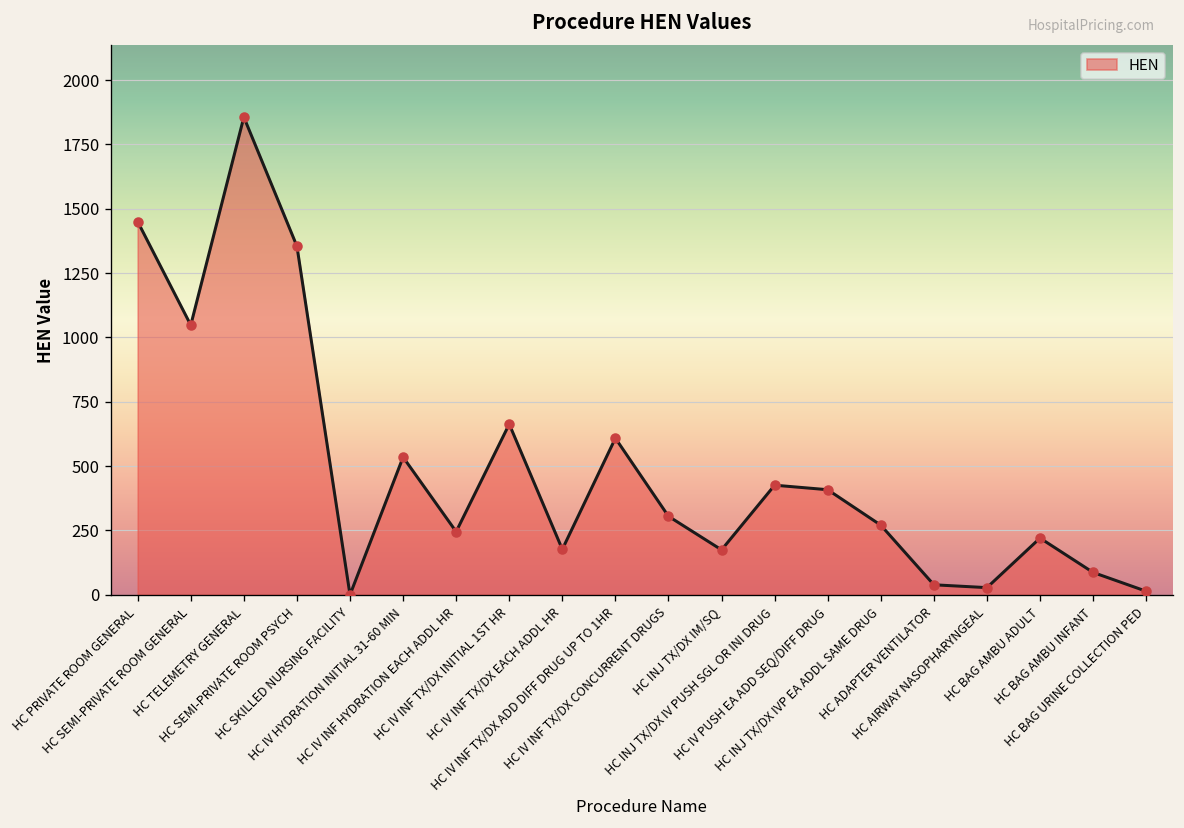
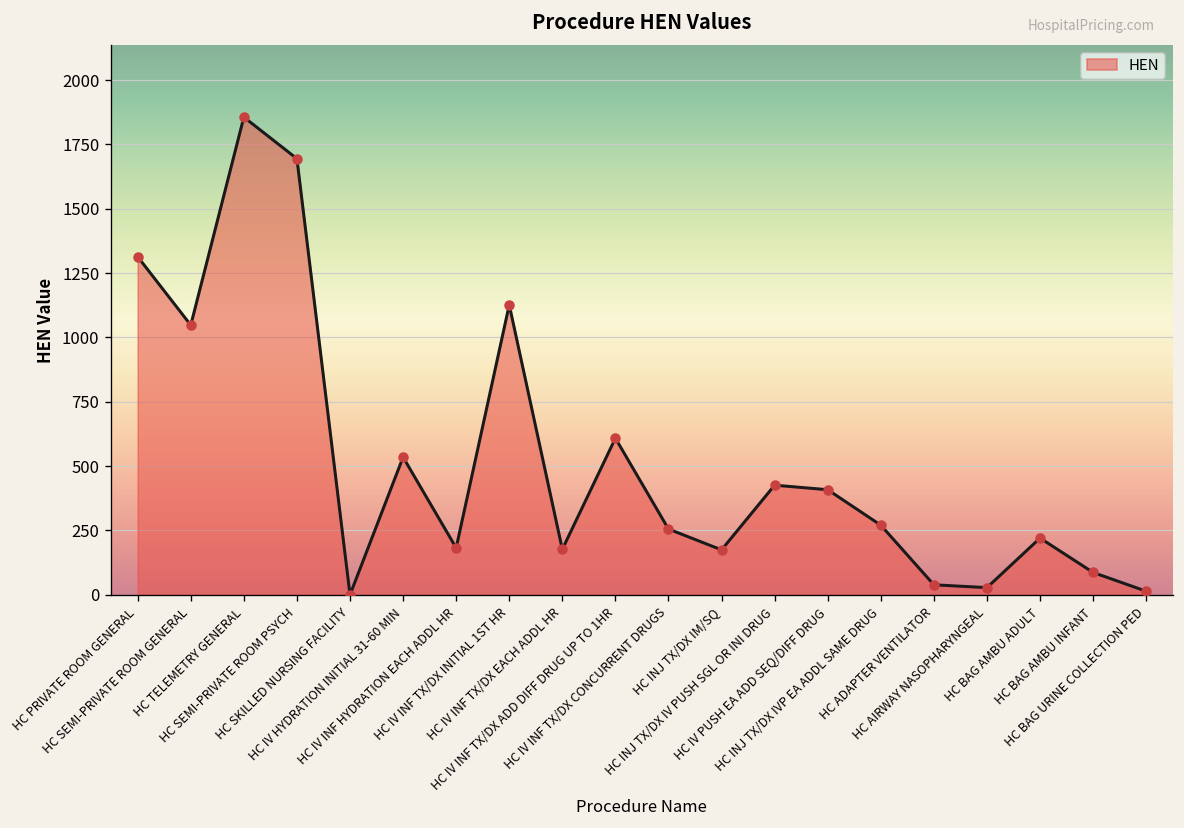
HC PRIVATE ROOM GENERAL: 1450 -> 1310
HC SEMI-PRIVATE ROOM PSYCH: 1350 -> 1690
HC IV INF HYDRATION EACH ADDL HR: 250 -> 180
HC IV INF TX/DX INITIAL 1ST HR: 660 -> 1130
HC IV INF TX/DX CONCURRENT DRUGS: 310 -> 260
